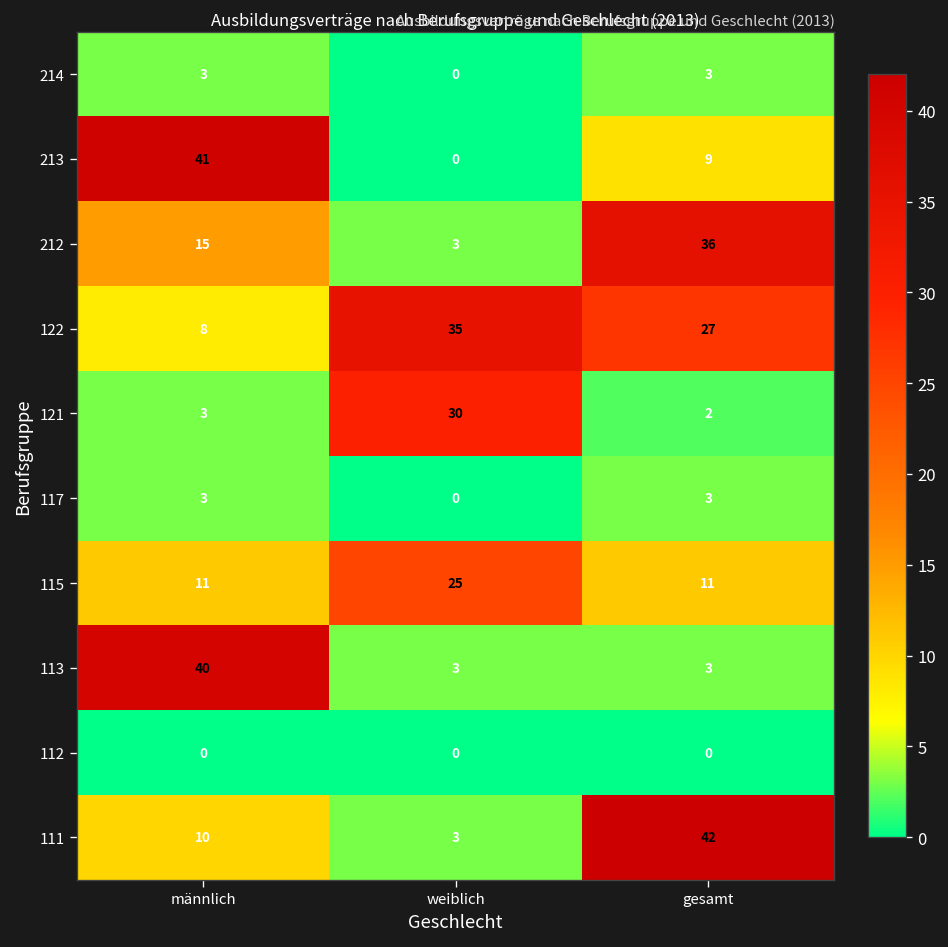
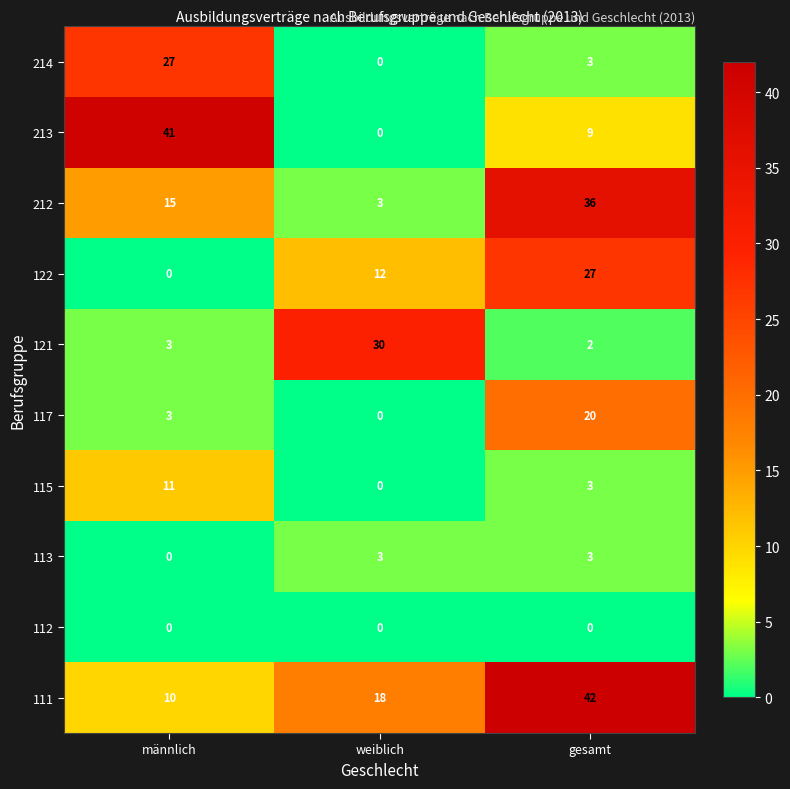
214, männlich: 3 -> 27
122, männlich: 8 -> 0
122, weiblich: 35 -> 12
117, gesamt: 3 -> 20
115, weiblich: 25 -> 0
115, gesamt: 11 -> 3
113, männlich: 40 -> 0
111, weiblich: 3 -> 18
